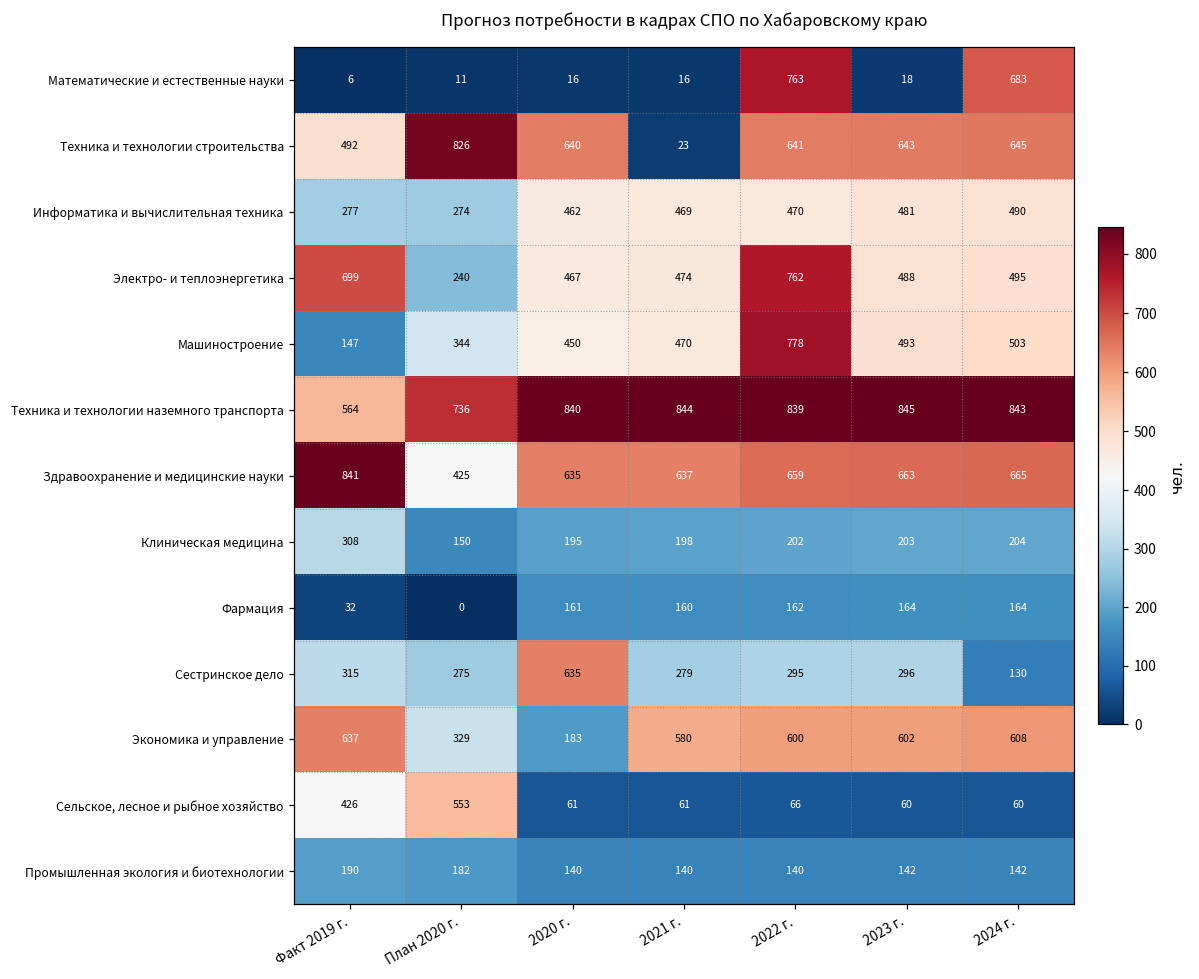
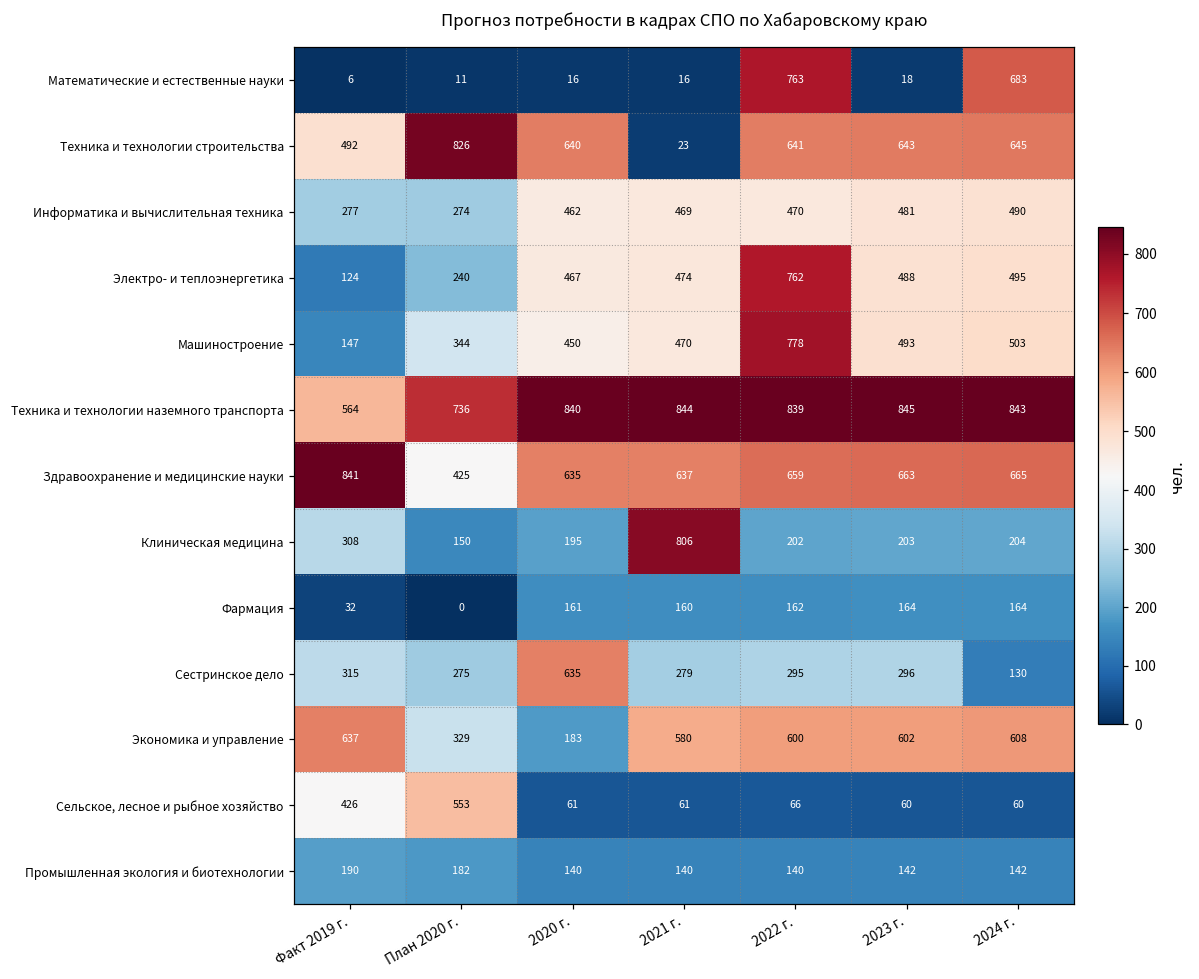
Электро- и теплоэнергетика, Факт 2019 г.: 699 -> 124
Клиническая медицина, 2021 г.: 198 -> 806
